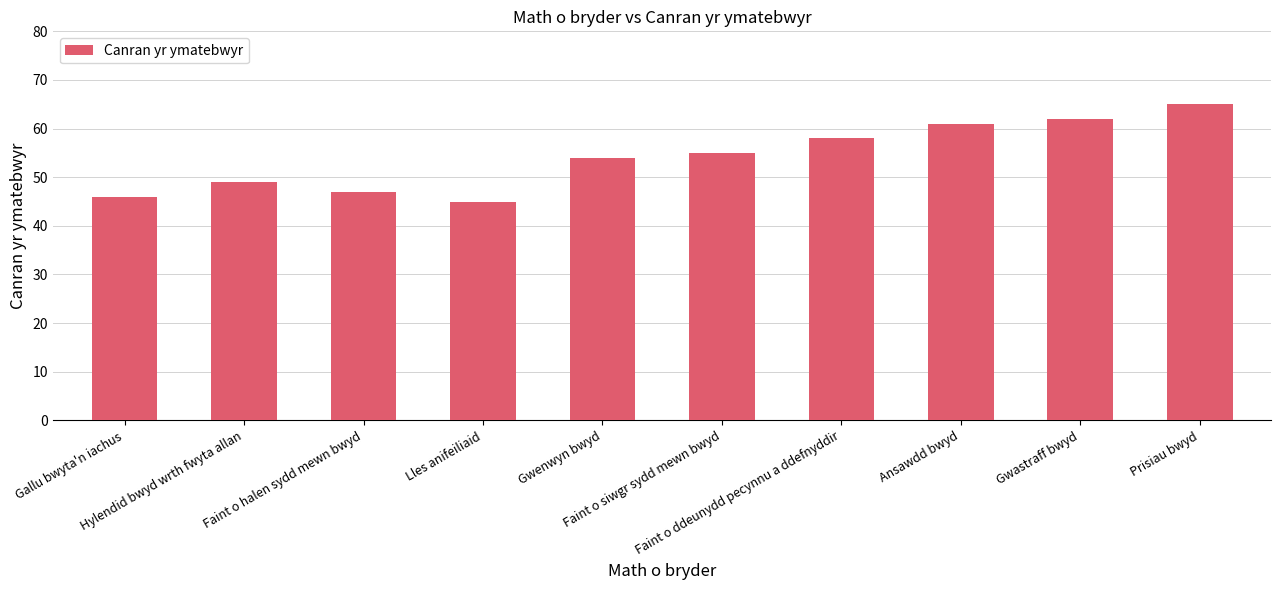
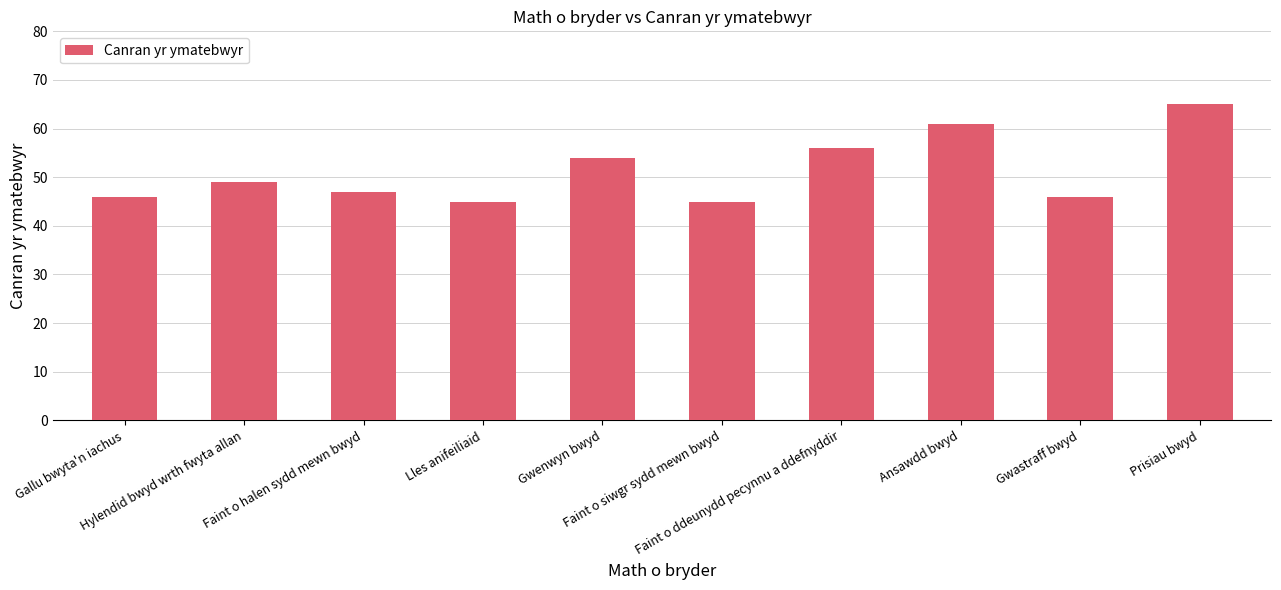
Faint o siwgr sydd mewn bwyd: 55 -> 45
Faint o ddeunydd pecynnu a ddefnyddir: 58 -> 56
Gwastraff bwyd: 62 -> 46
